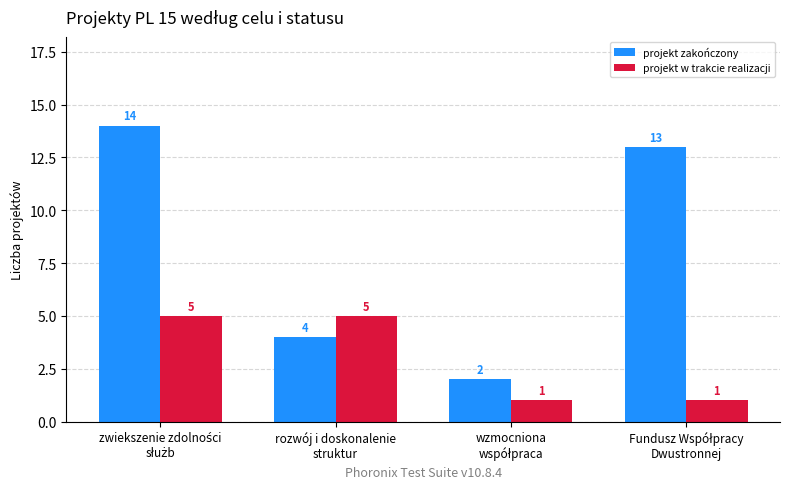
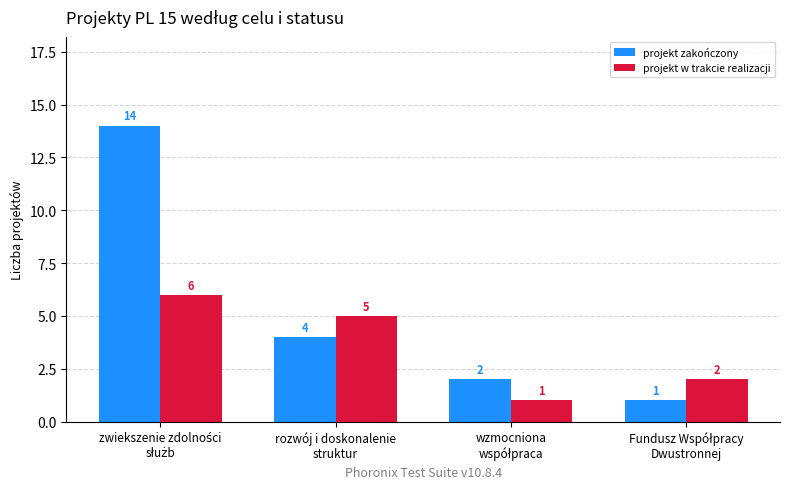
projekt w trakcie realizacji, zwiekszenie zdolności służb: 5 -> 6
projekt zakończony, Fundusz Współpracy Dwustronnej: 13 -> 1
projekt w trakcie realizacji, Fundusz Współpracy Dwustronnej: 1 -> 2
